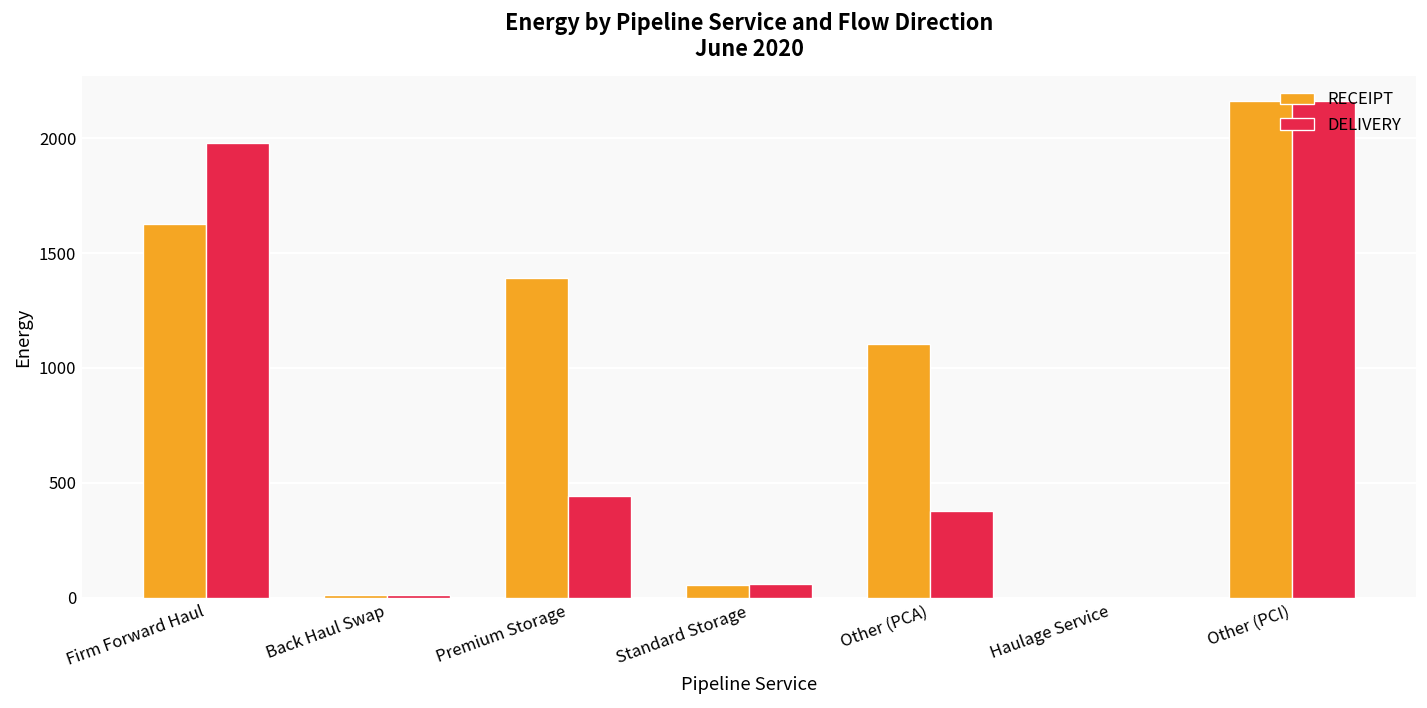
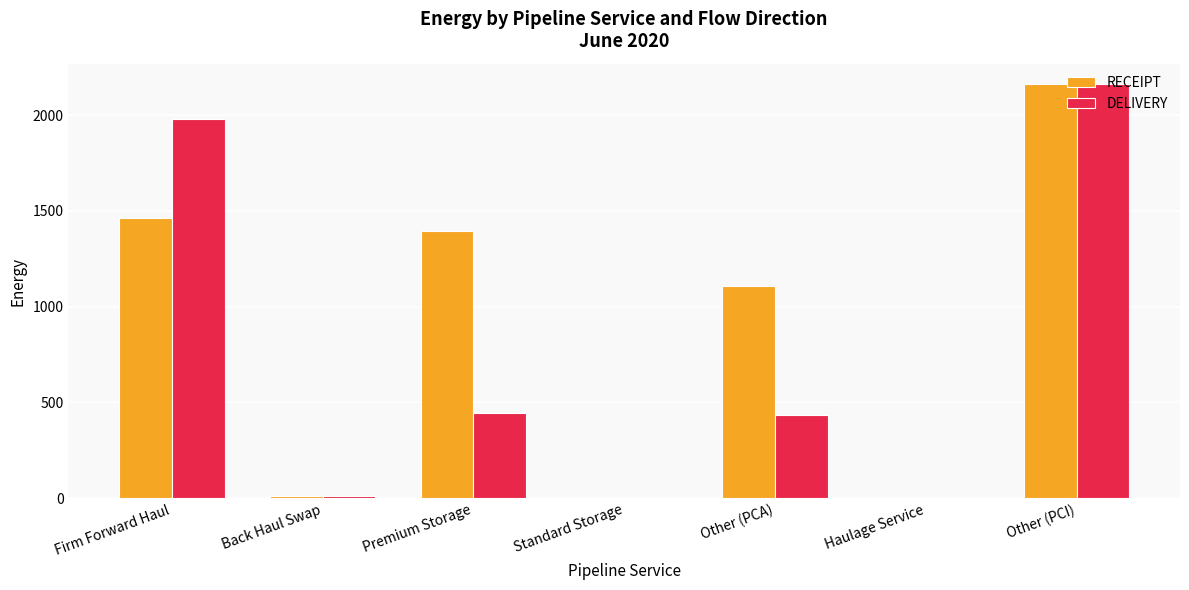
RECEIPT, Firm Forward Haul: 1620 -> 1460
RECEIPT, Standard Storage: 60 -> 0
DELIVERY, Standard Storage: 60 -> 0
DELIVERY, Other (PCA): 380 -> 430
